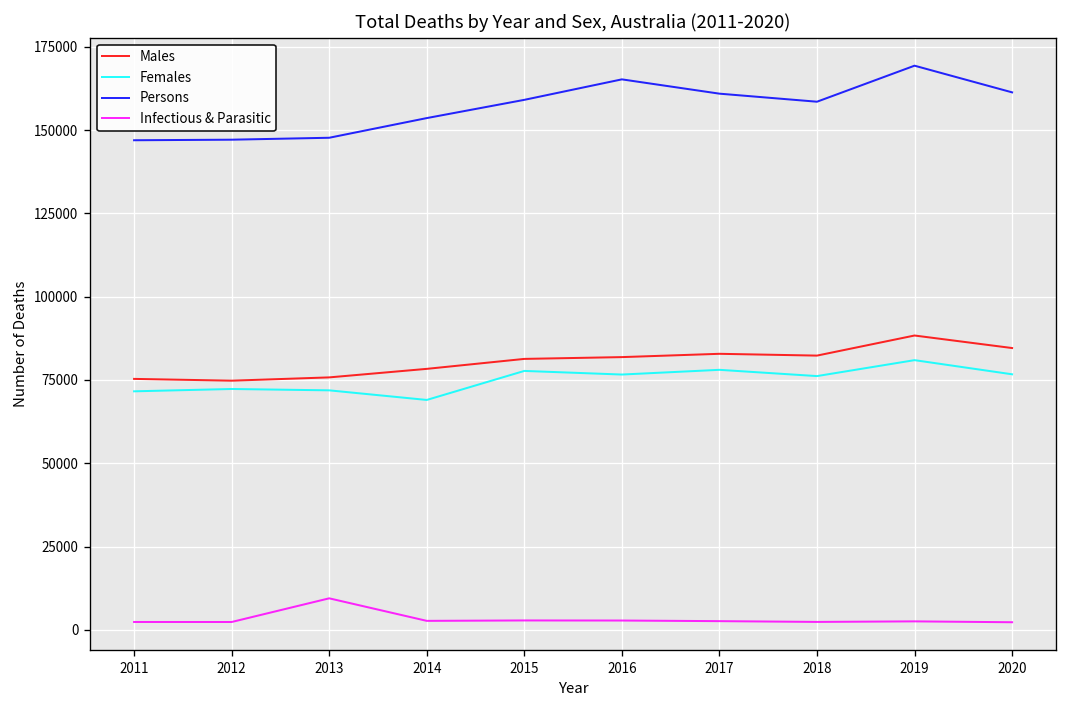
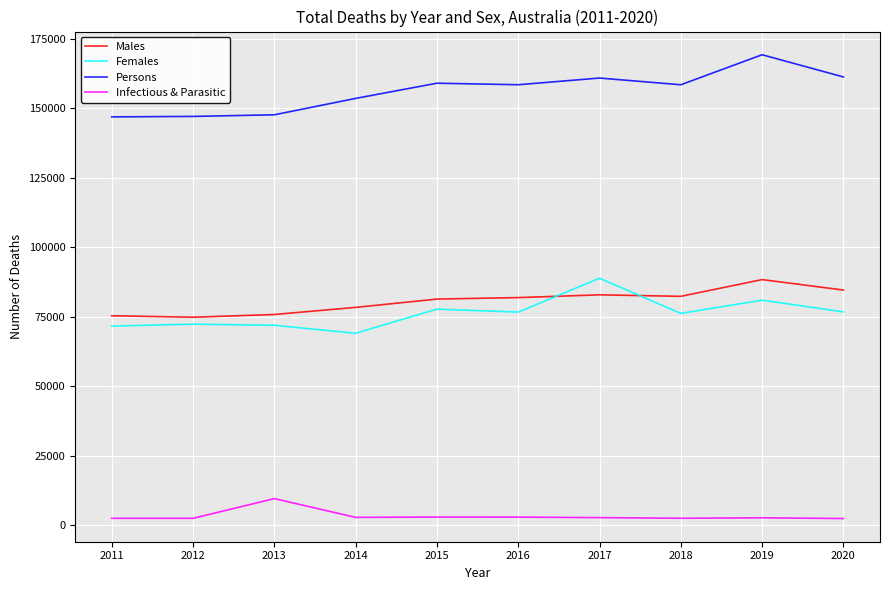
Persons, 2016: 165000 -> 159000
Females, 2017: 78000 -> 89000
